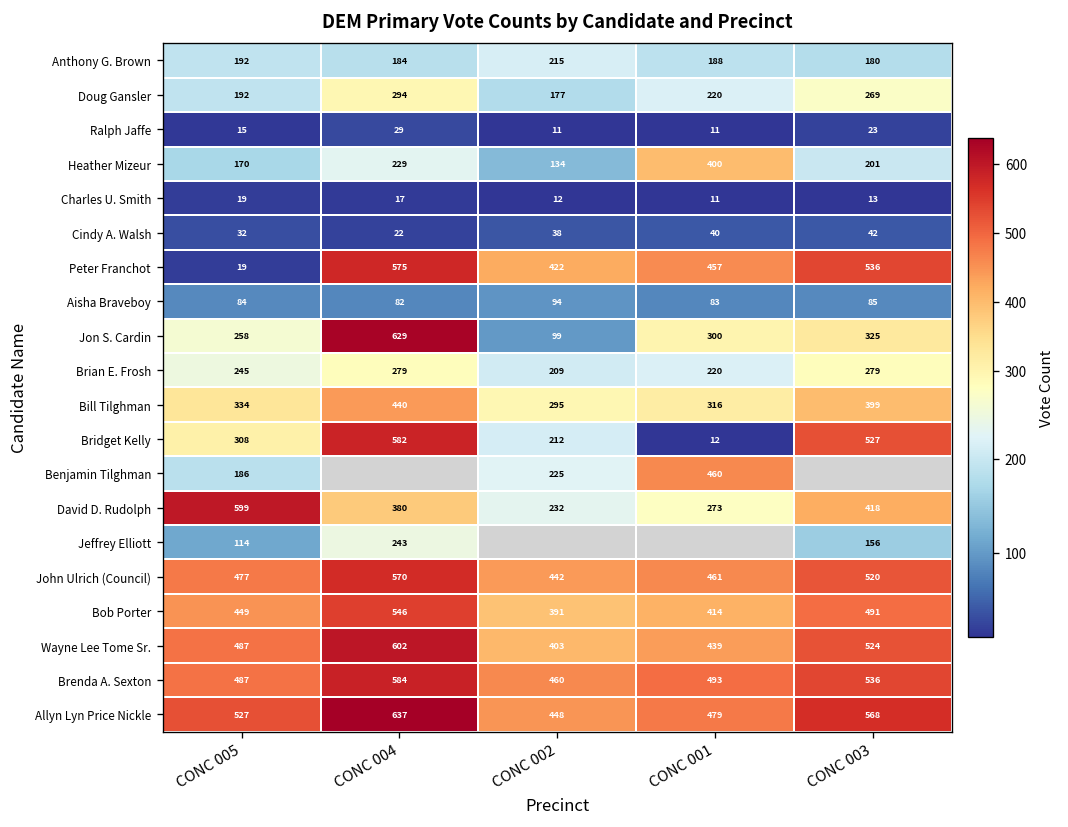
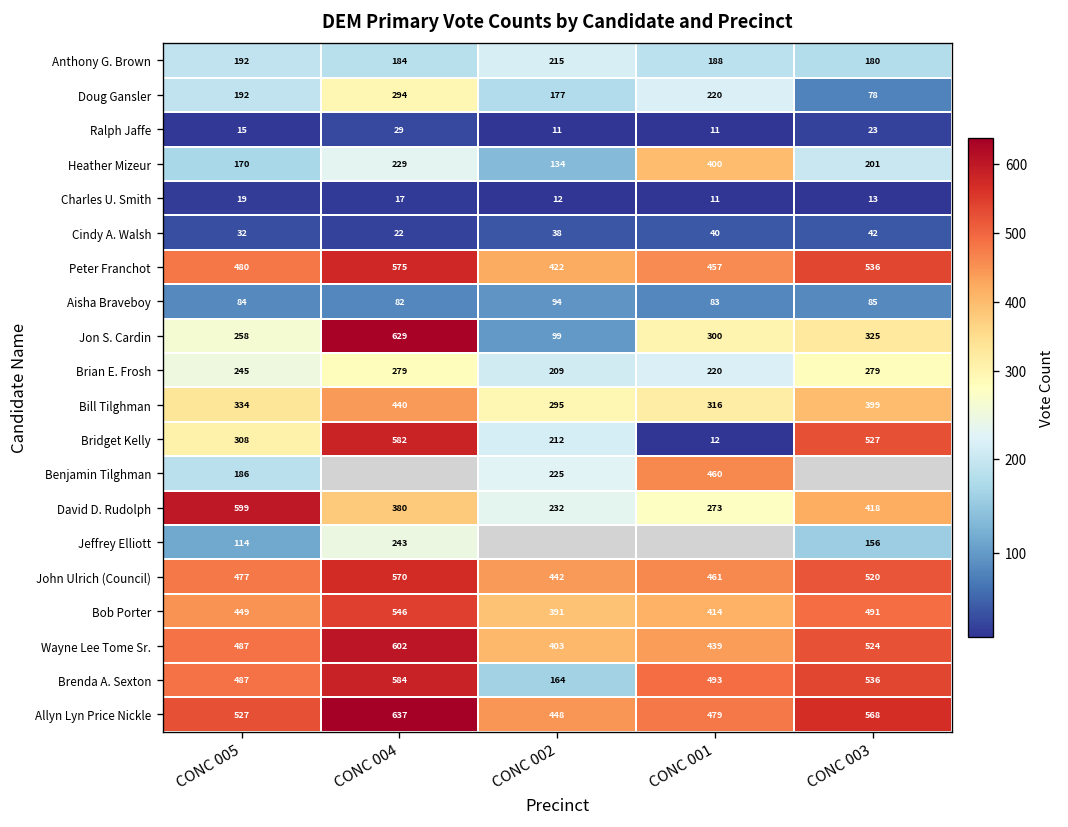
Doug Gansler, CONC 003: 269 -> 78
Peter Franchot, CONC 005: 19 -> 480
Brenda A. Sexton, CONC 002: 460 -> 164
